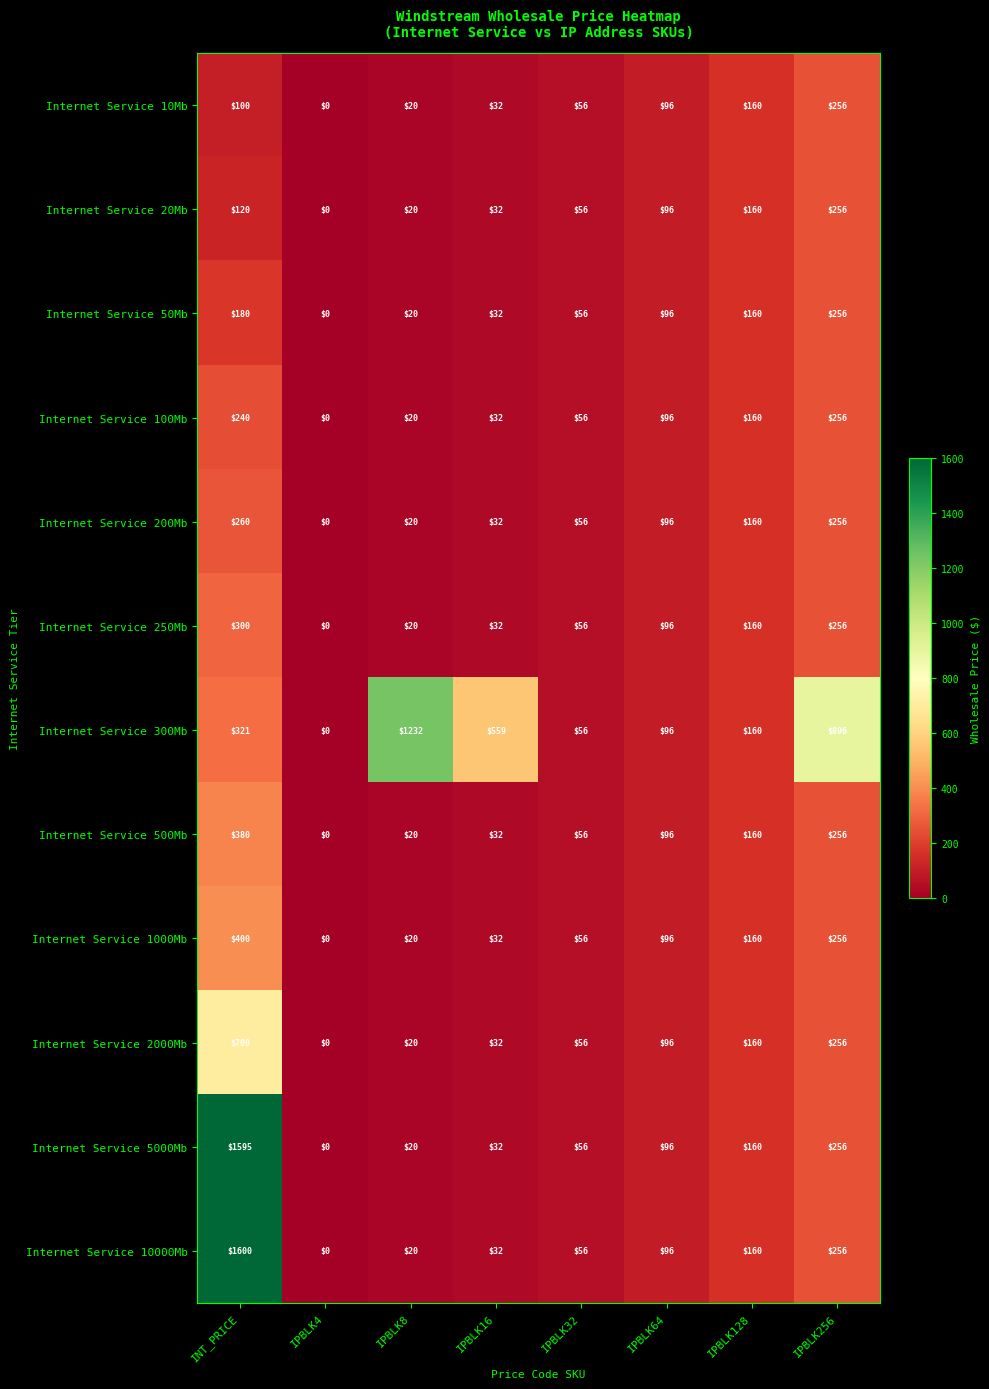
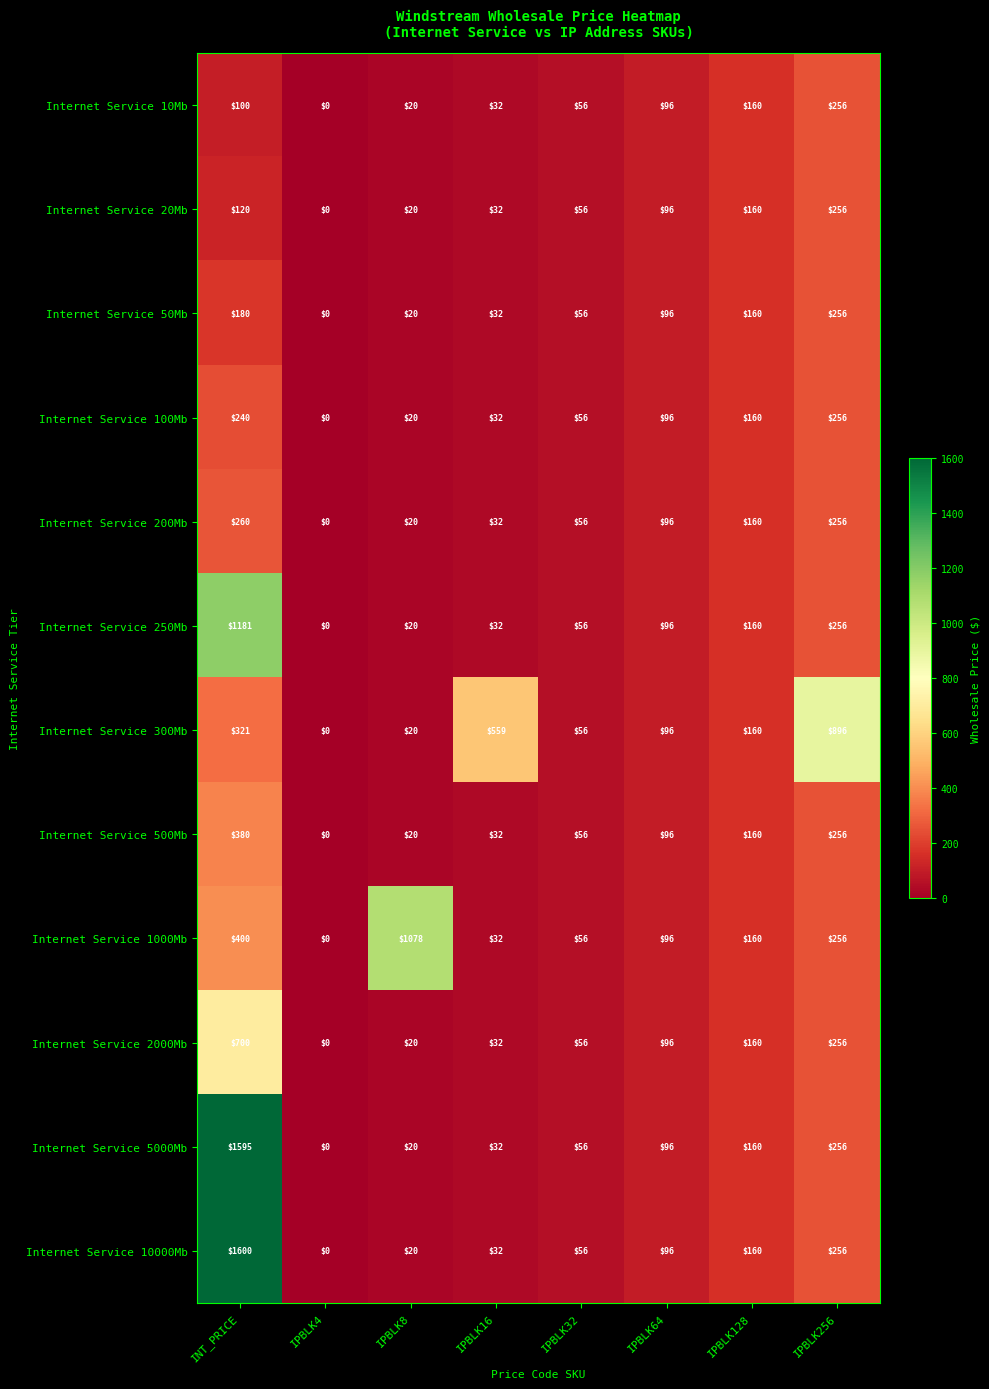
Internet Service 250Mb, INT_PRICE: $300 -> $1181
Internet Service 300Mb, IPBLK8: $1232 -> $20
Internet Service 1000Mb, IPBLK8: $20 -> $1078
